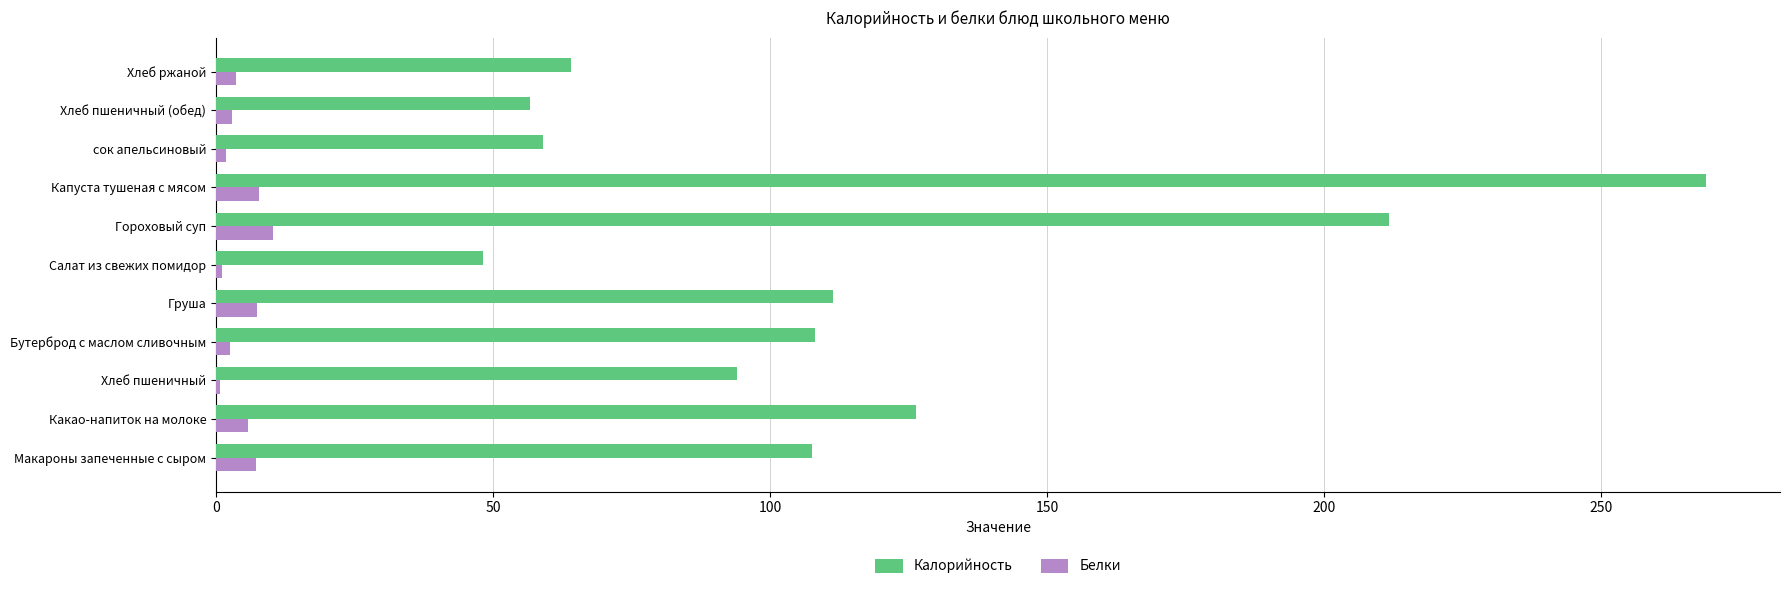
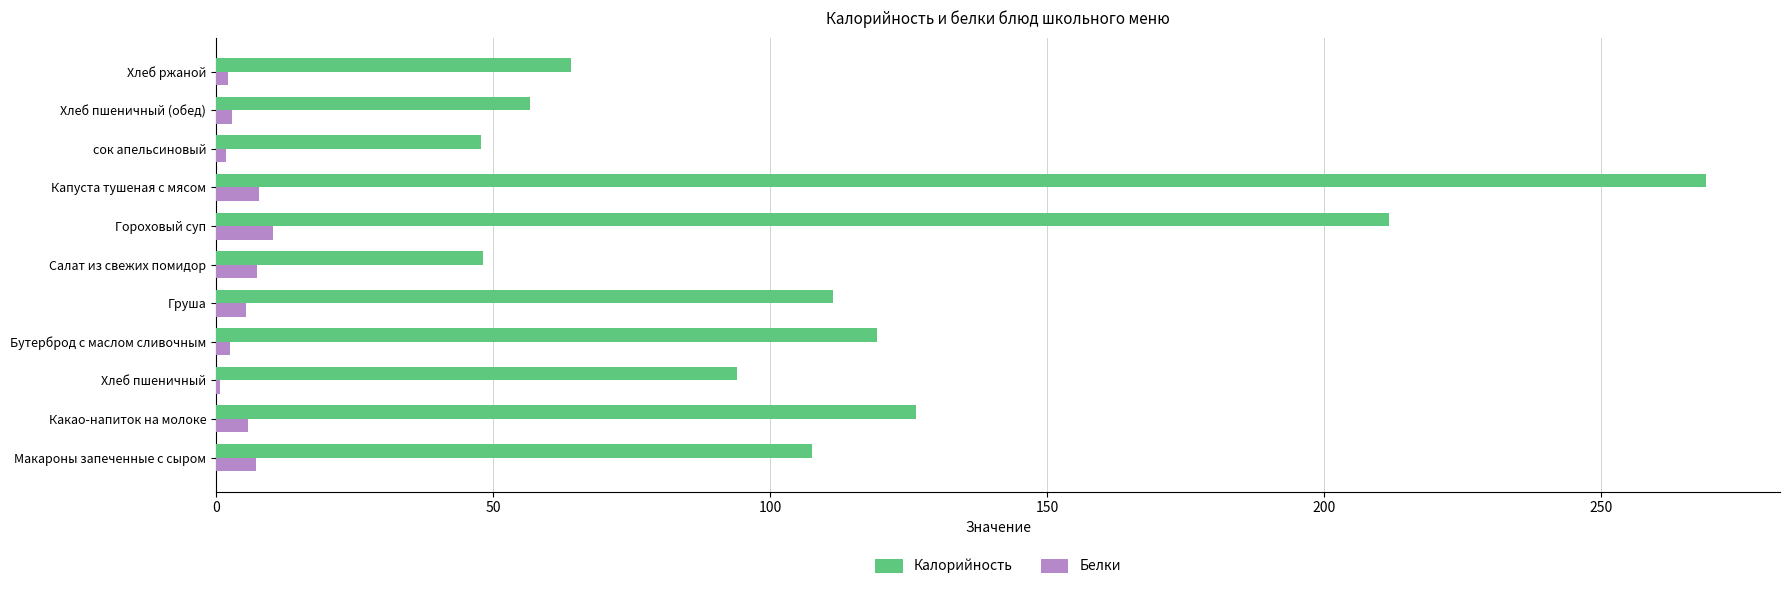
Белки, Хлеб ржаной: 4 -> 2
Калорийность, сок апельсиновый: 59 -> 48
Белки, Салат из свежих помидор: 1 -> 7
Белки, Груша: 7 -> 5
Калорийность, Бутерброд с маслом сливочным: 108 -> 119
